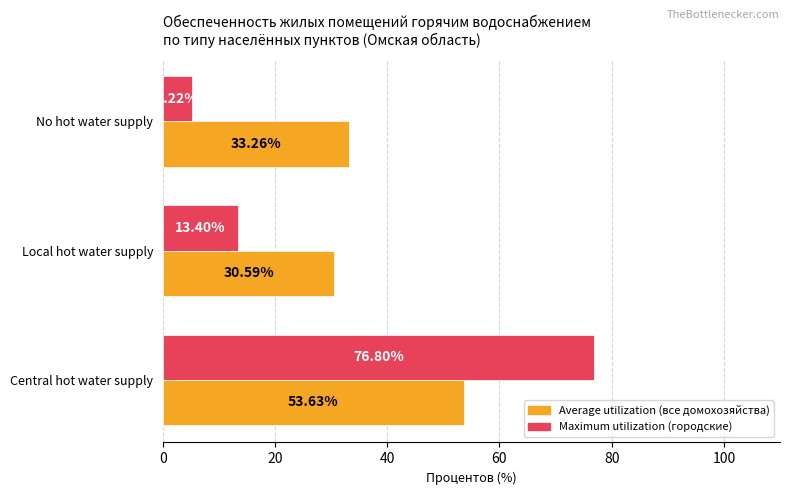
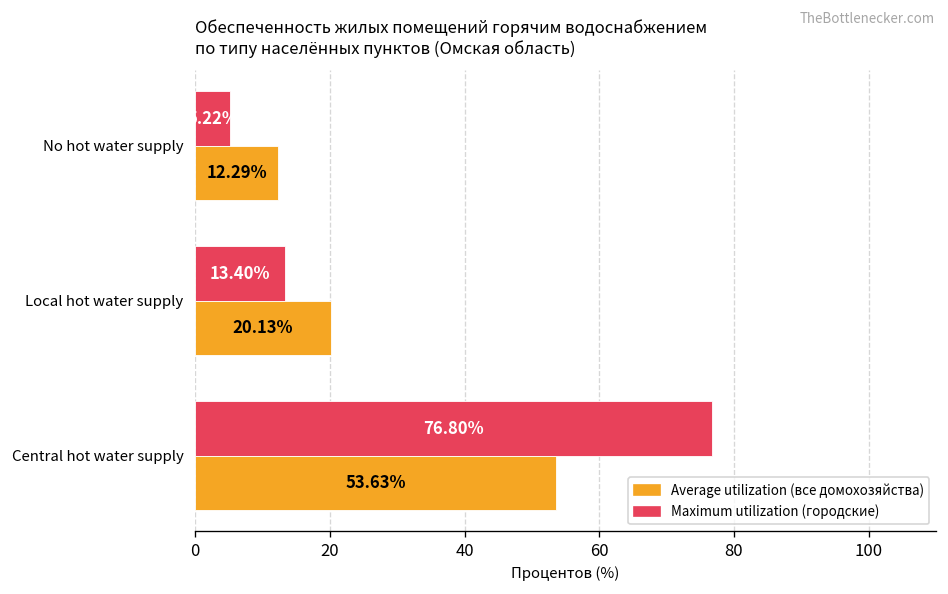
Average utilization (все домохозяйства), No hot water supply: 33.26% -> 12.29%
Average utilization (все домохозяйства), Local hot water supply: 30.59% -> 20.13%
